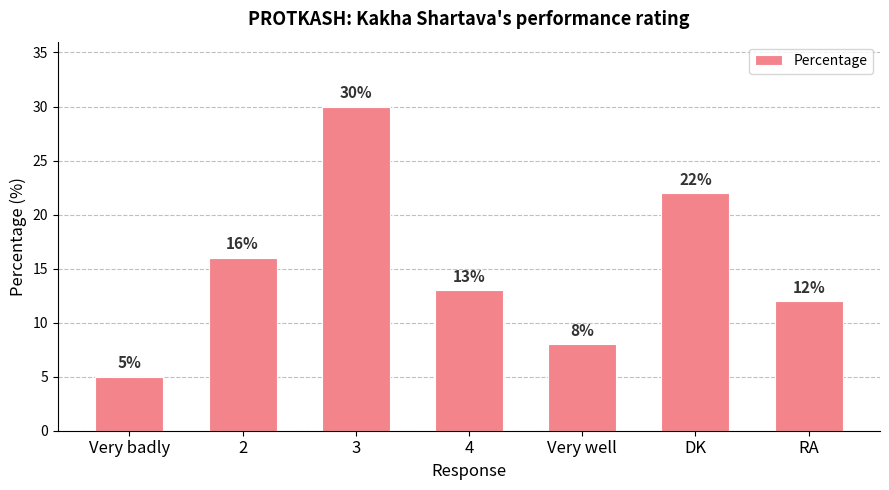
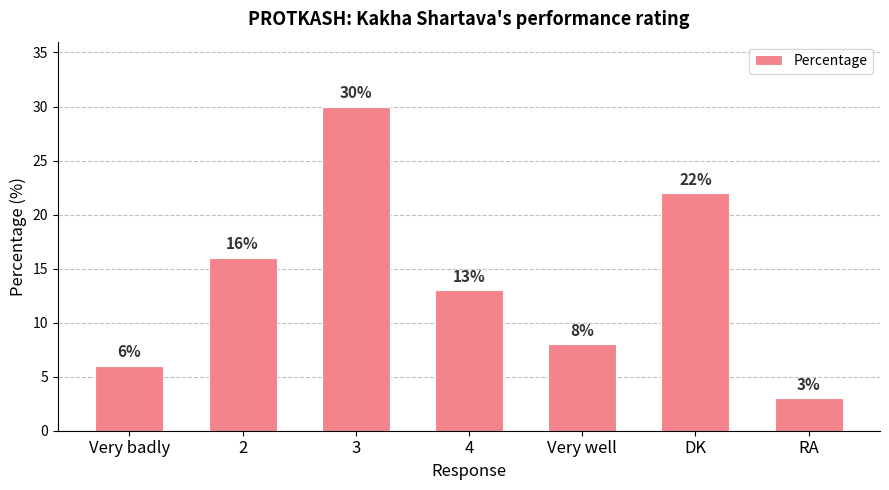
Very badly: 5% -> 6%
RA: 12% -> 3%
